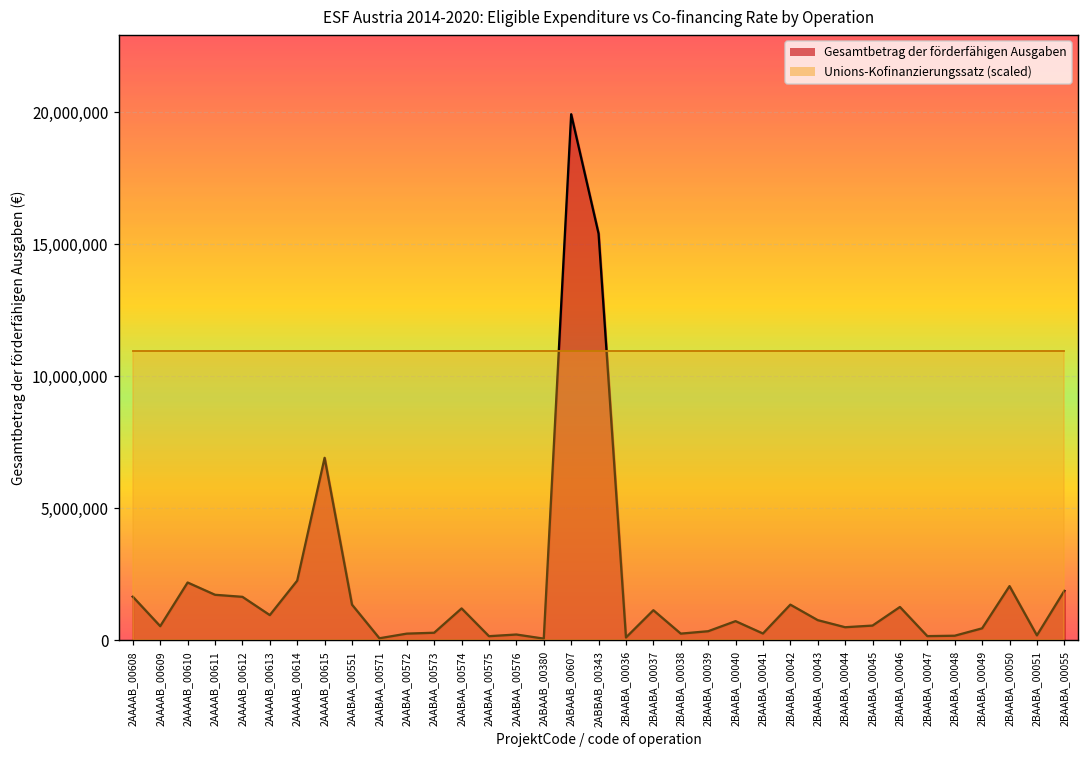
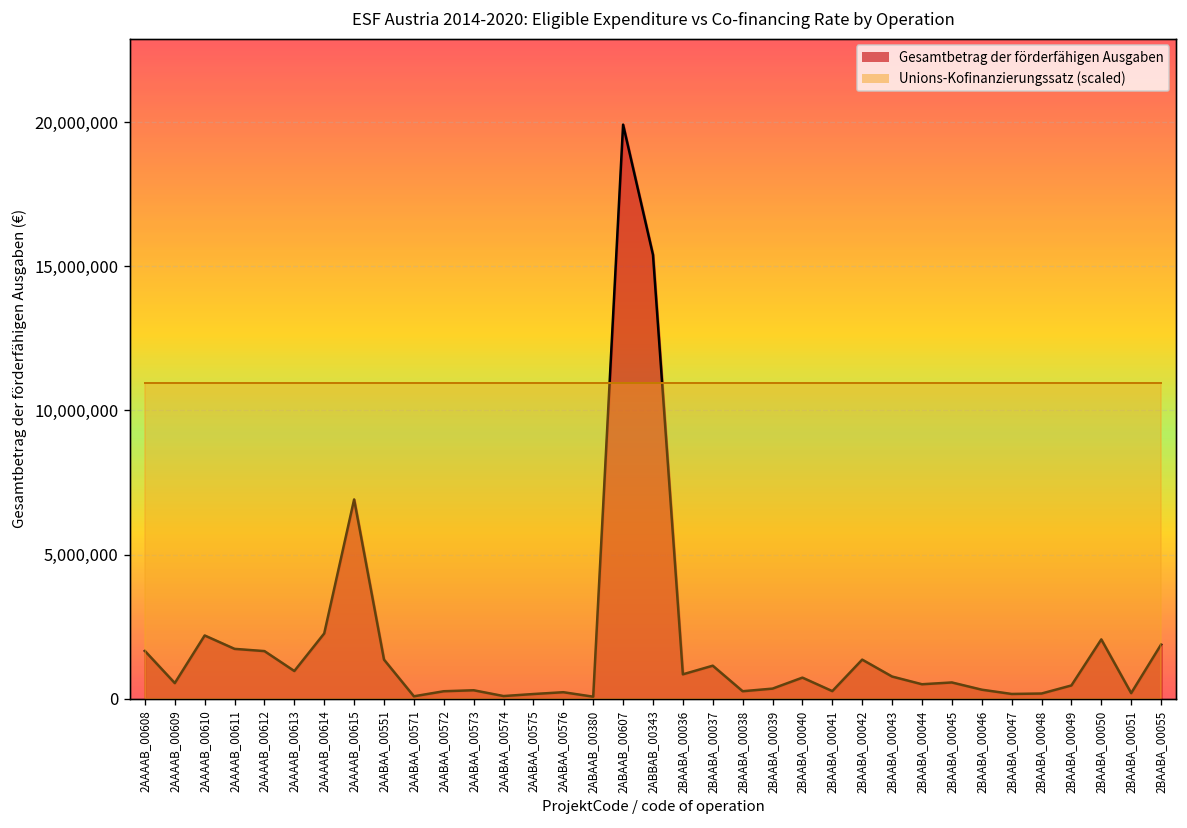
Gesamtbetrag der förderfähigen Ausgaben, 2AABAA_00574: 1,200,000 -> 100,000
Gesamtbetrag der förderfähigen Ausgaben, 2BAABA_00036: 100,000 -> 800,000
Gesamtbetrag der förderfähigen Ausgaben, 2BAABA_00046: 1,300,000 -> 300,000
